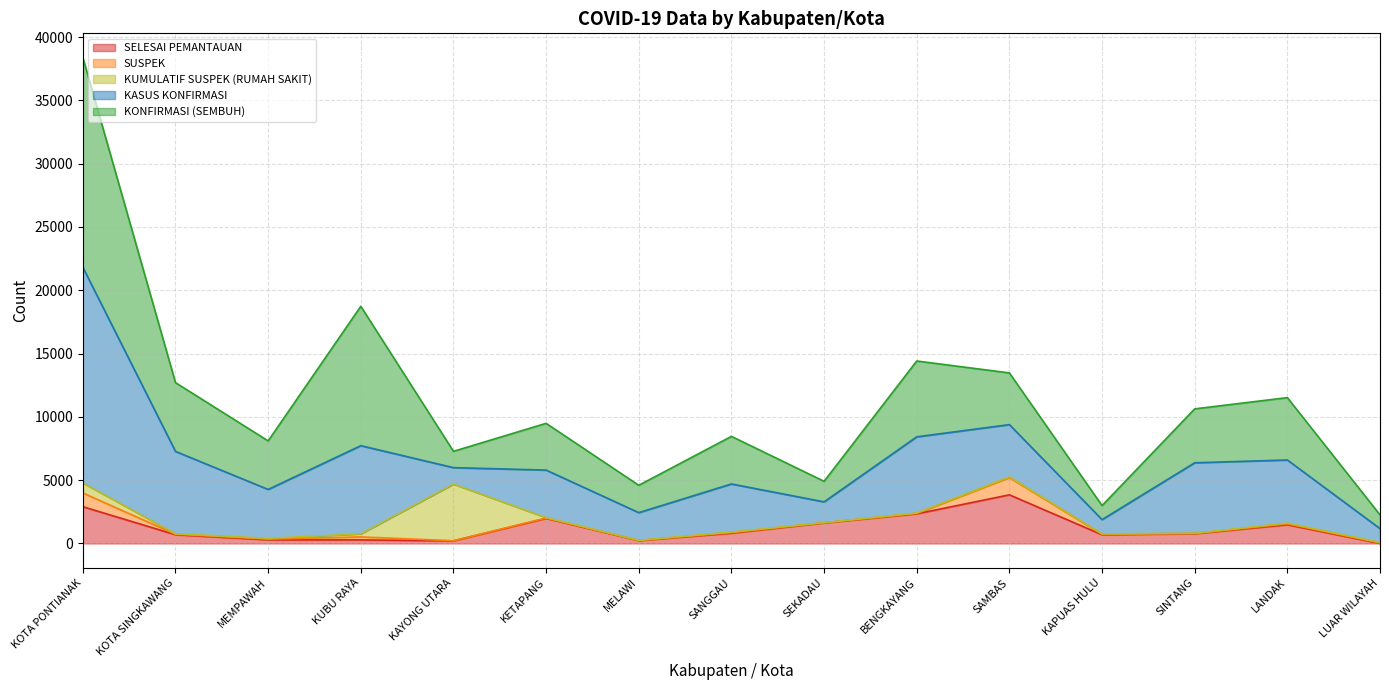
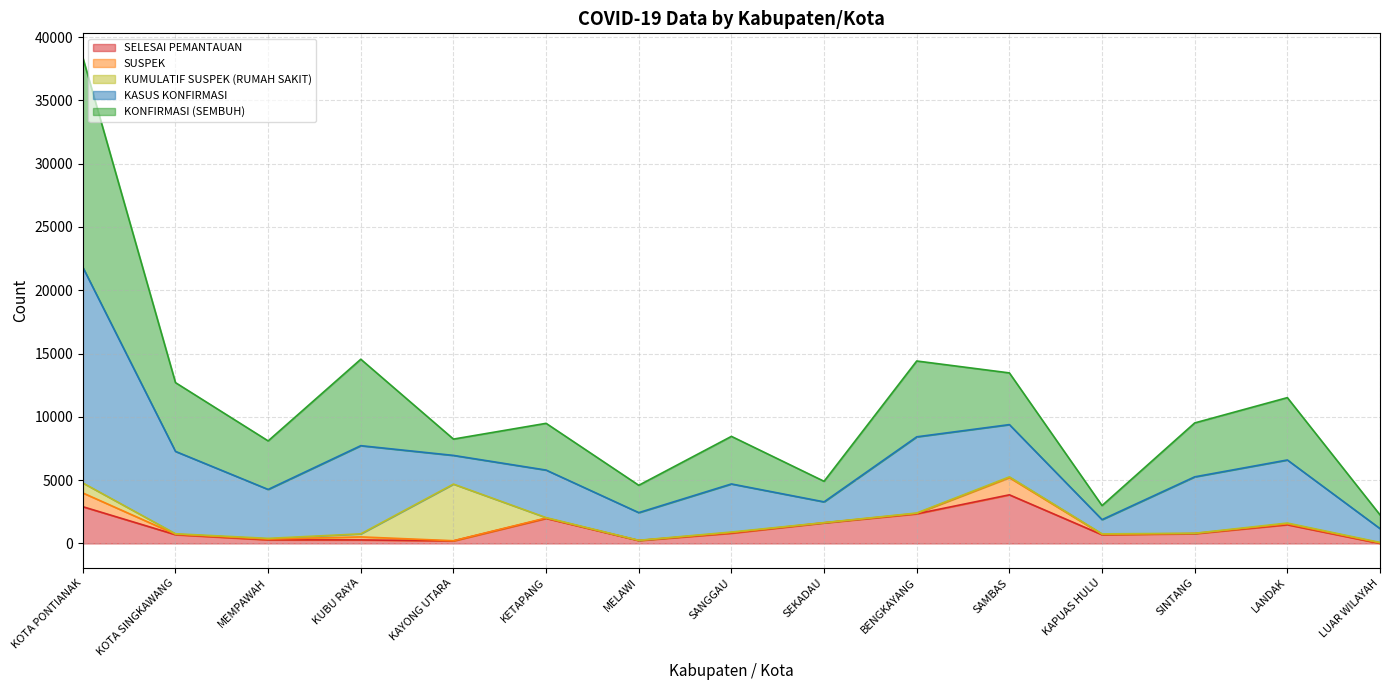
KONFIRMASI (SEMBUH), KUBU RAYA: 11000 -> 6800
KASUS KONFIRMASI, KAYONG UTARA: 1300 -> 2300
KASUS KONFIRMASI, SINTANG: 5600 -> 4500
